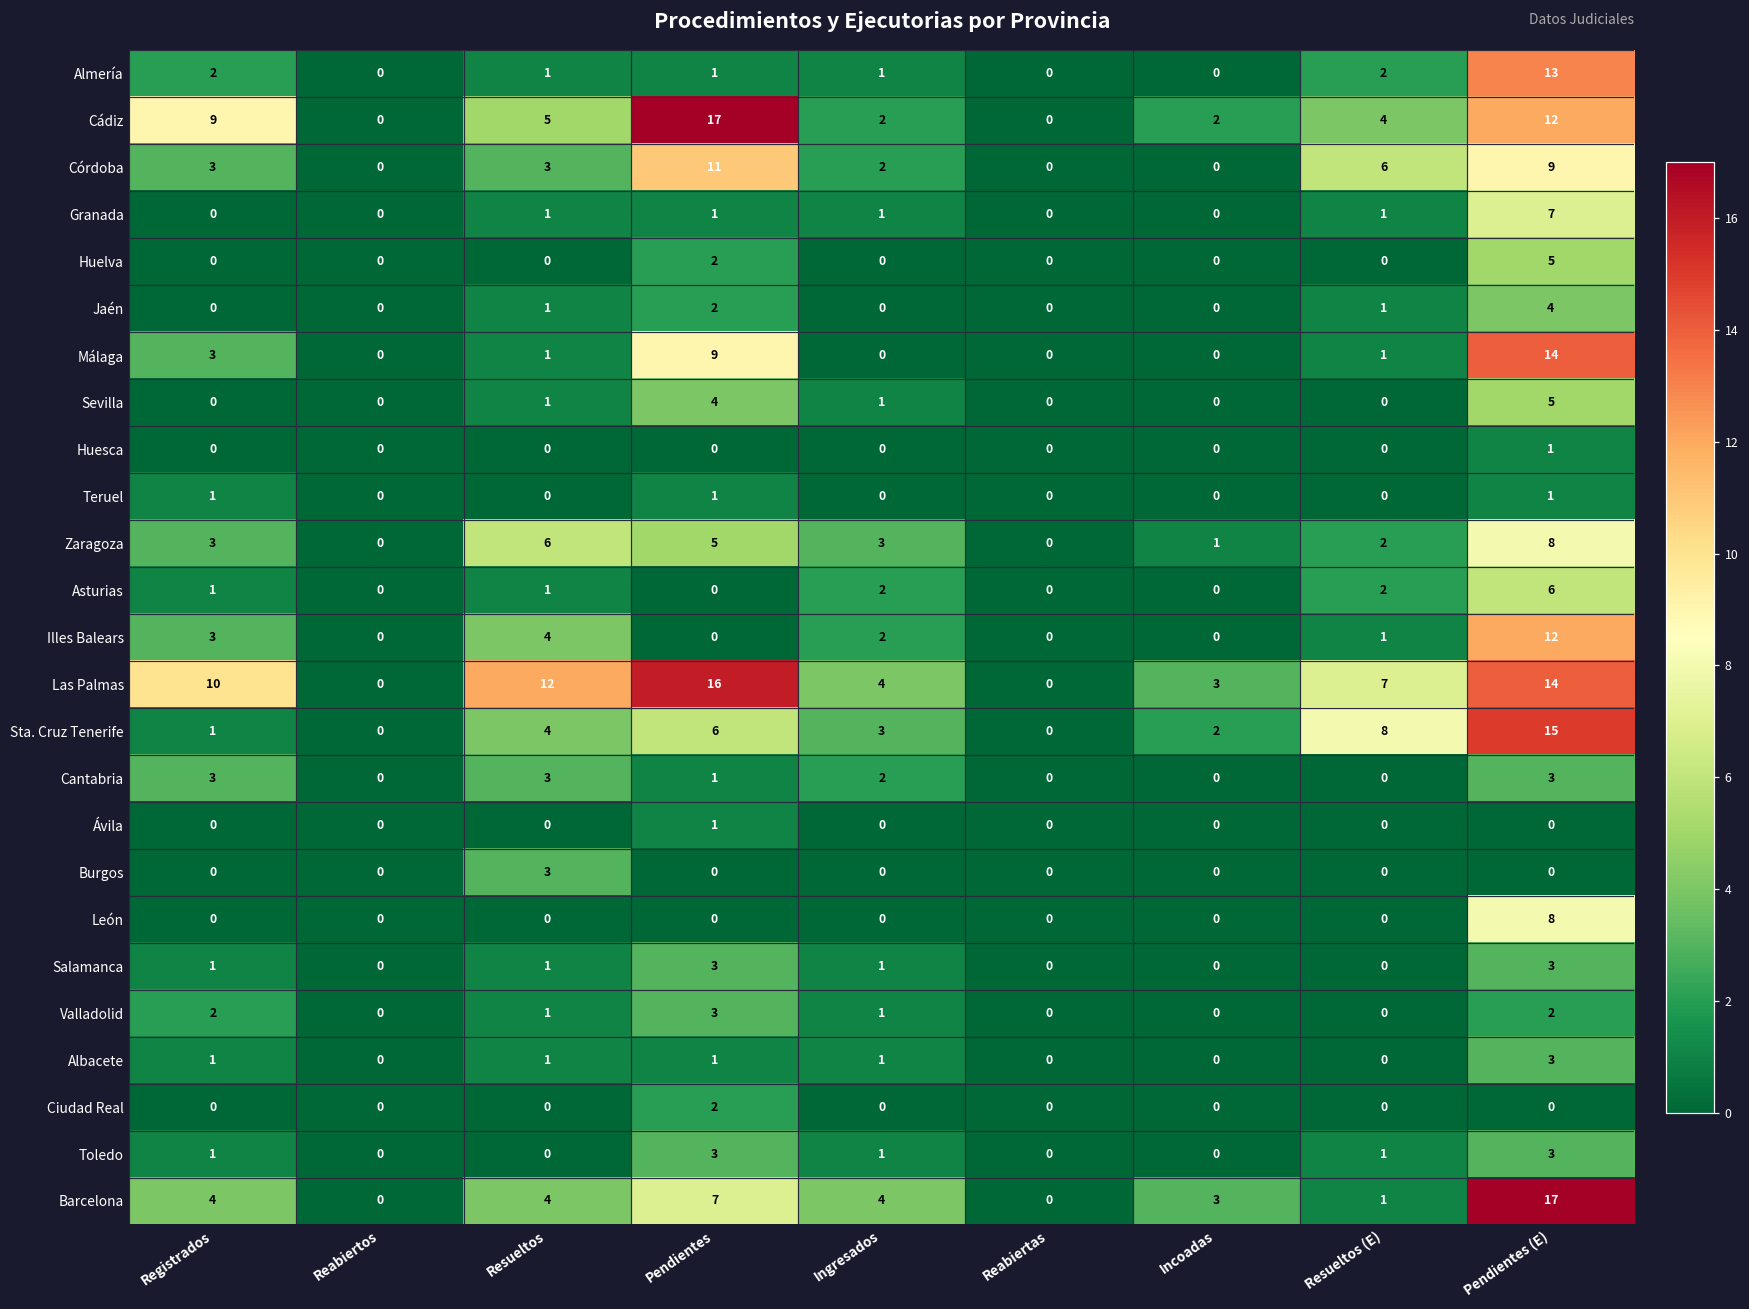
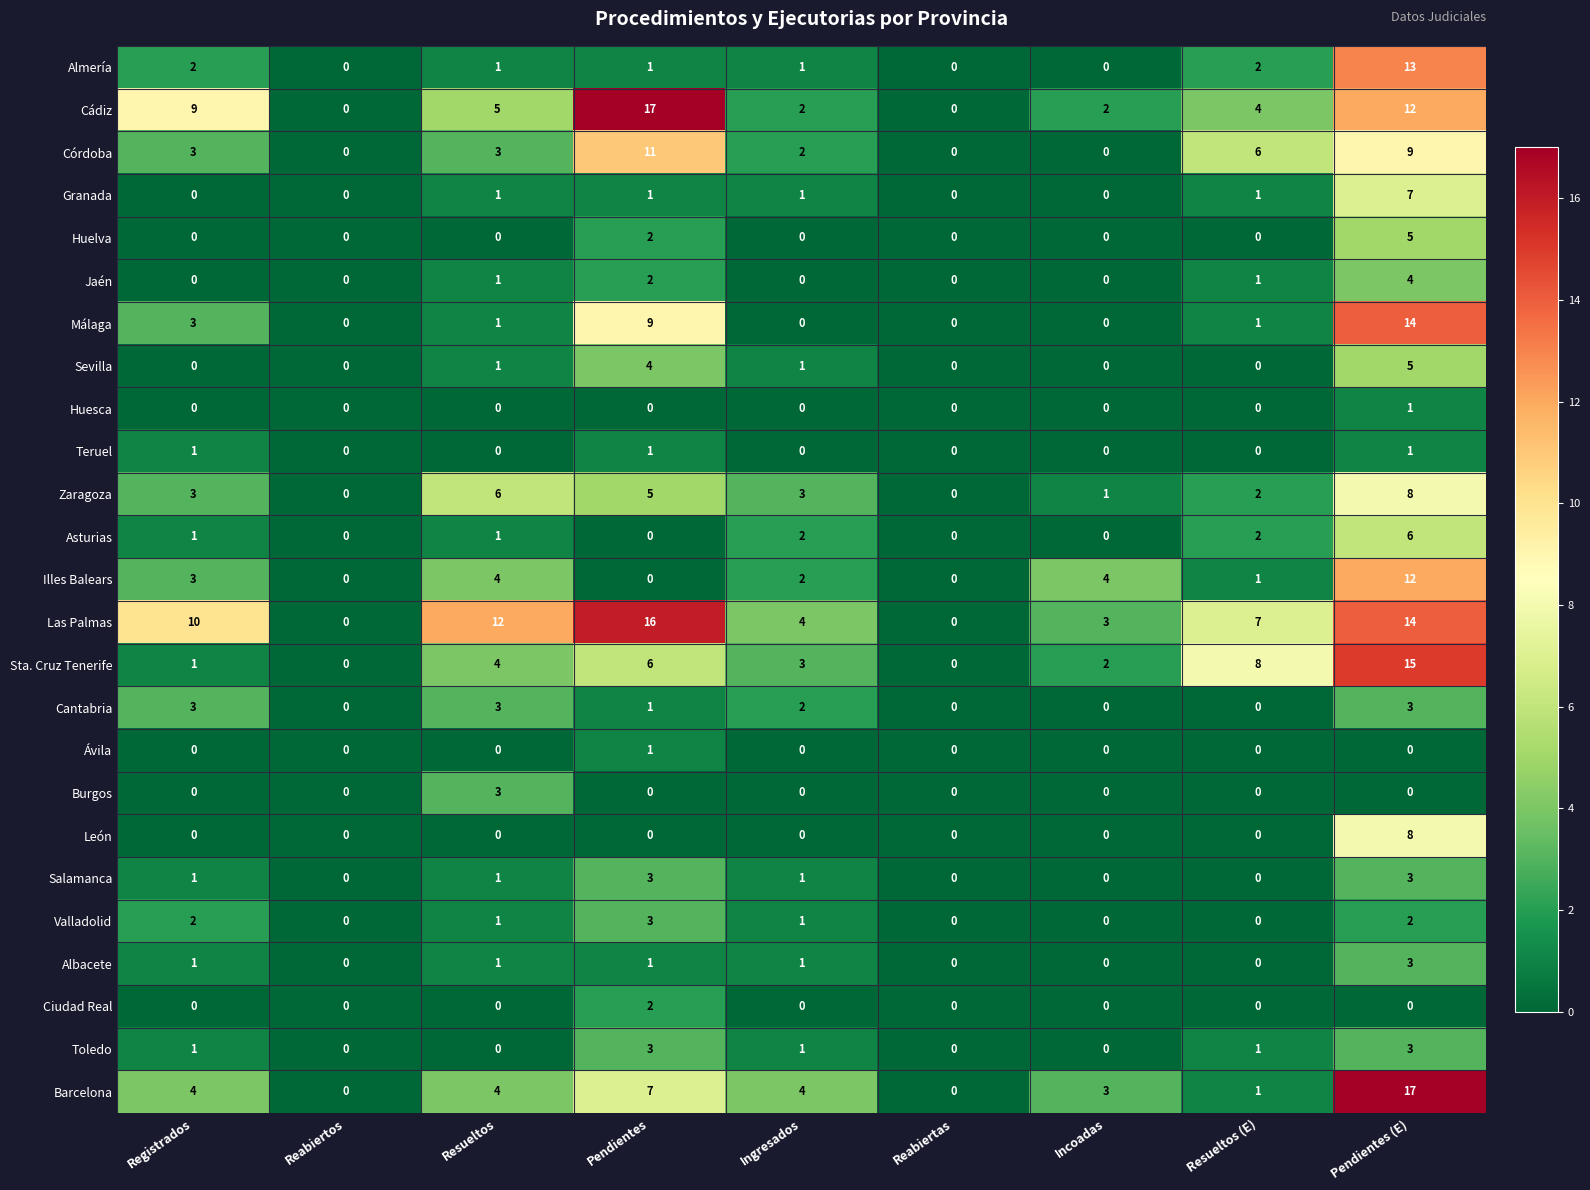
Illes Balears, Incoadas: 0 -> 4
